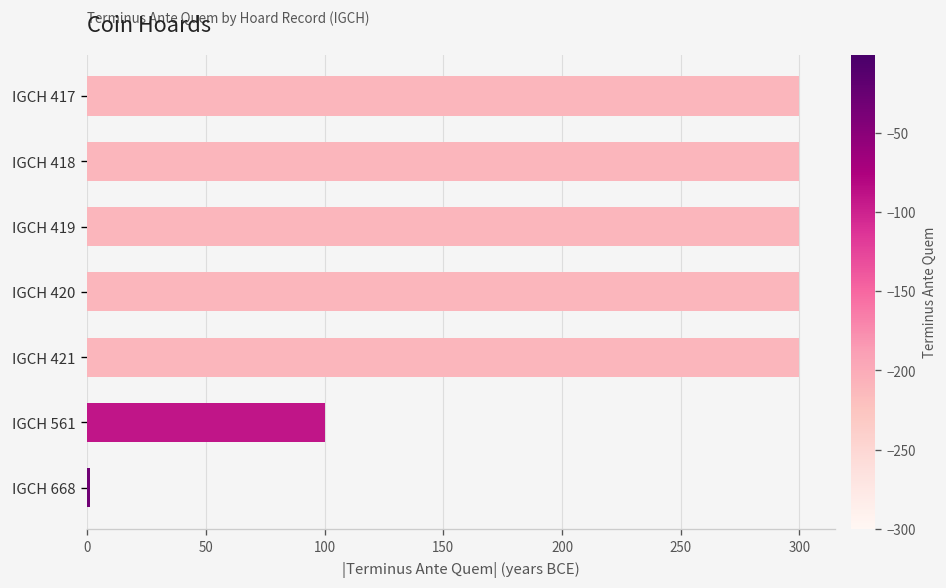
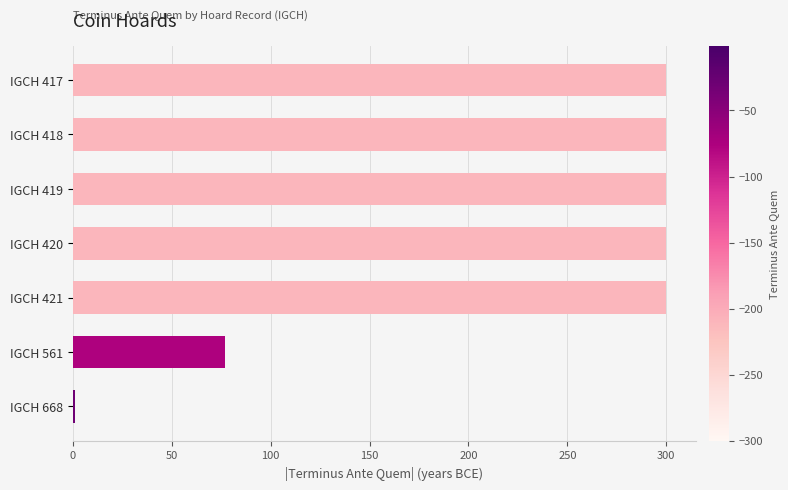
IGCH 561: 100 -> 77
